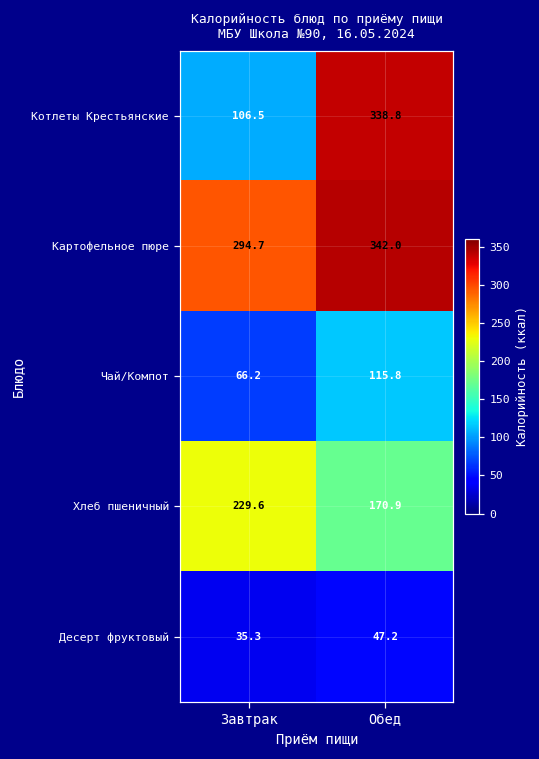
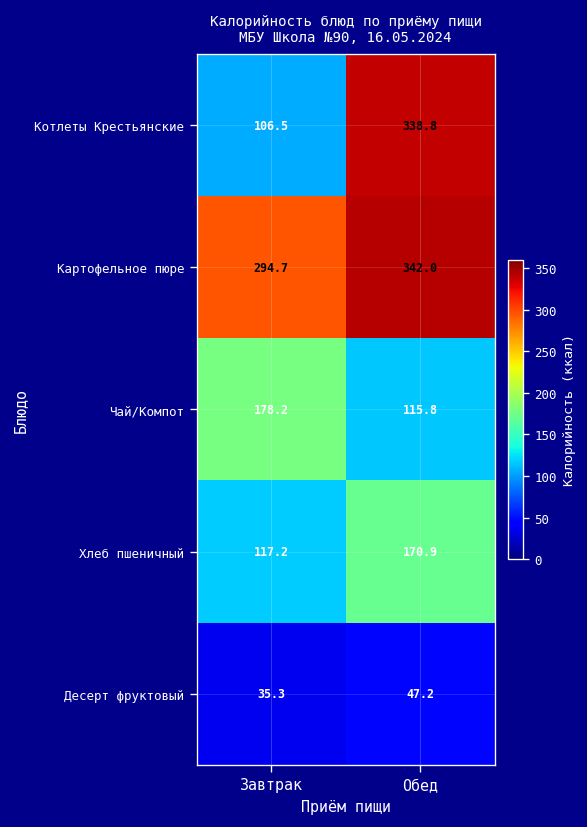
Чай/Компот, Завтрак: 66.2 -> 178.2
Хлеб пшеничный, Завтрак: 229.6 -> 117.2
